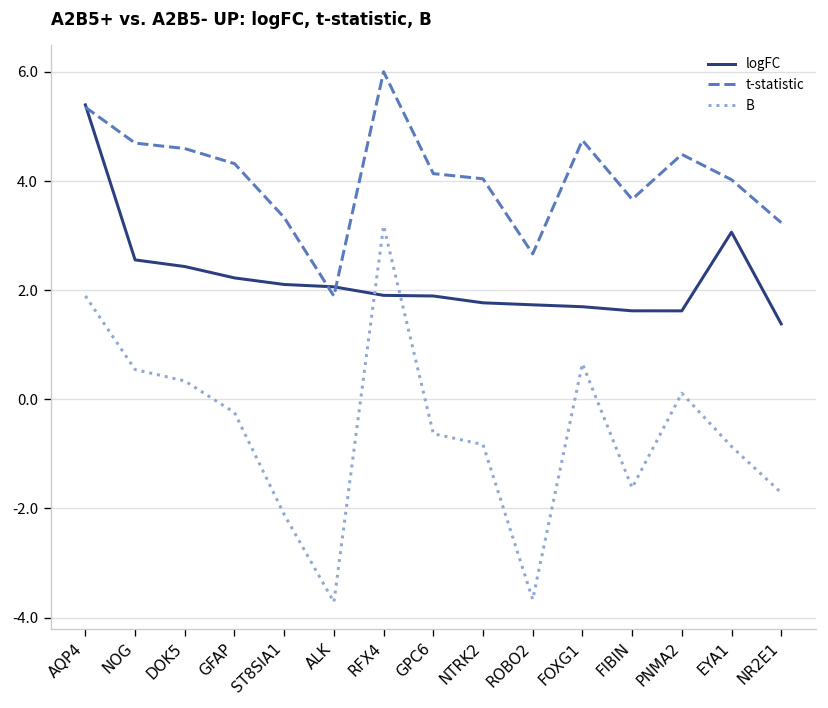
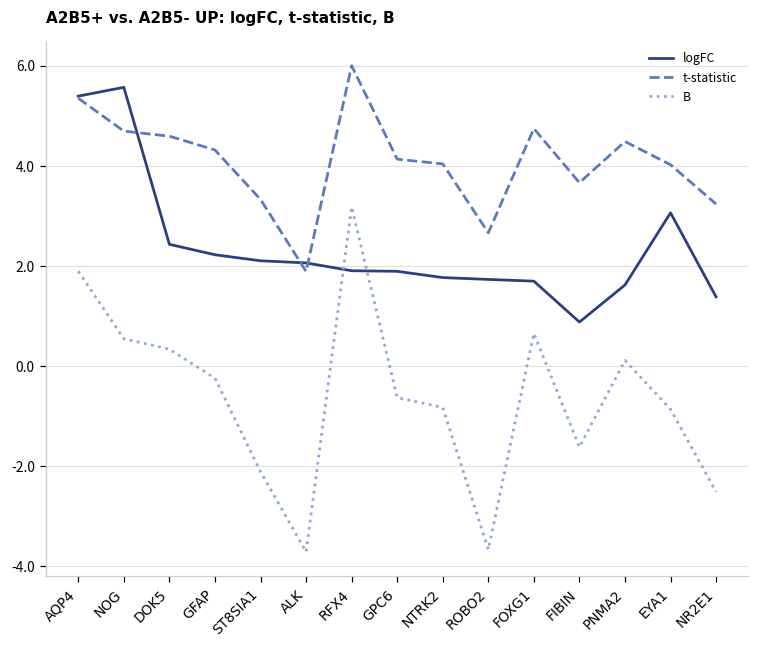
logFC, NOG: 2.6 -> 5.6
logFC, FIBIN: 1.6 -> 0.9
B, NR2E1: -1.7 -> -2.5
